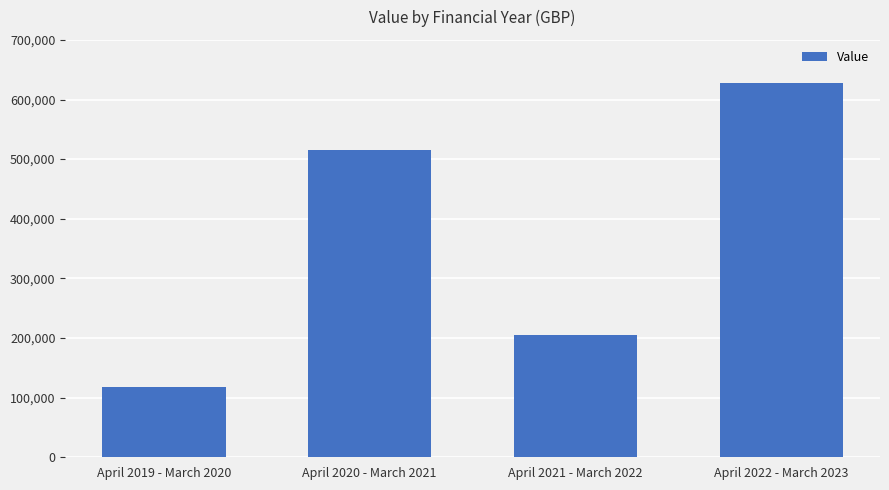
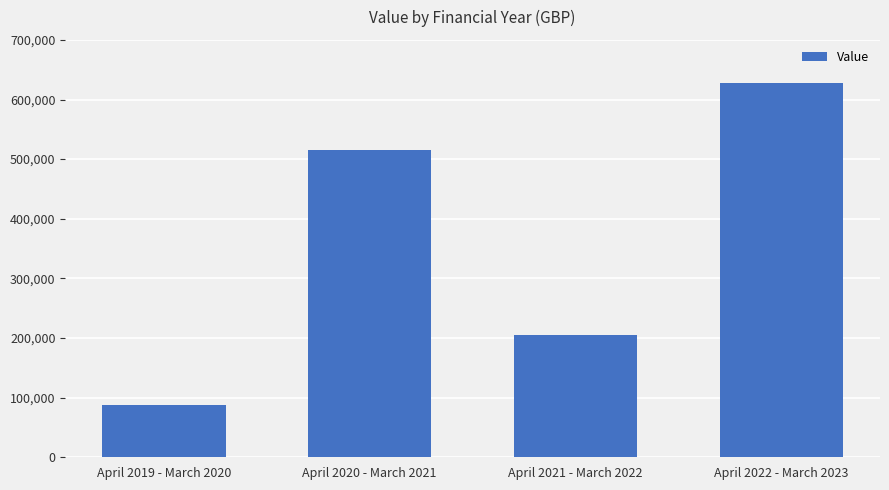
April 2019 - March 2020: 120,000 -> 90,000
